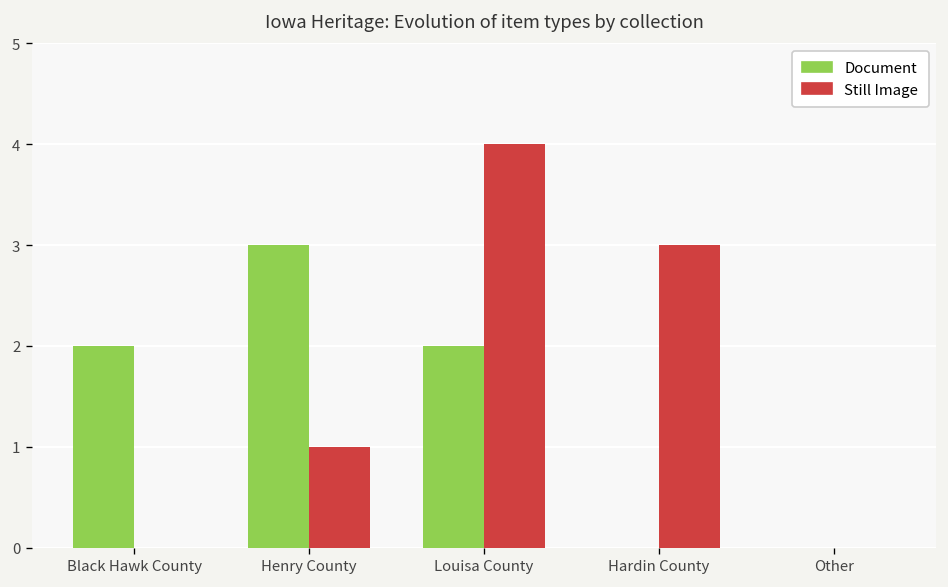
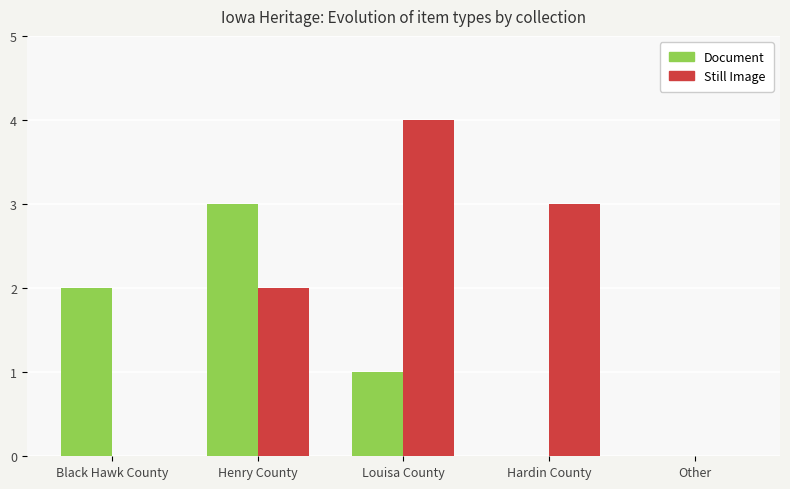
Still Image, Henry County: 1 -> 2
Document, Louisa County: 2 -> 1
